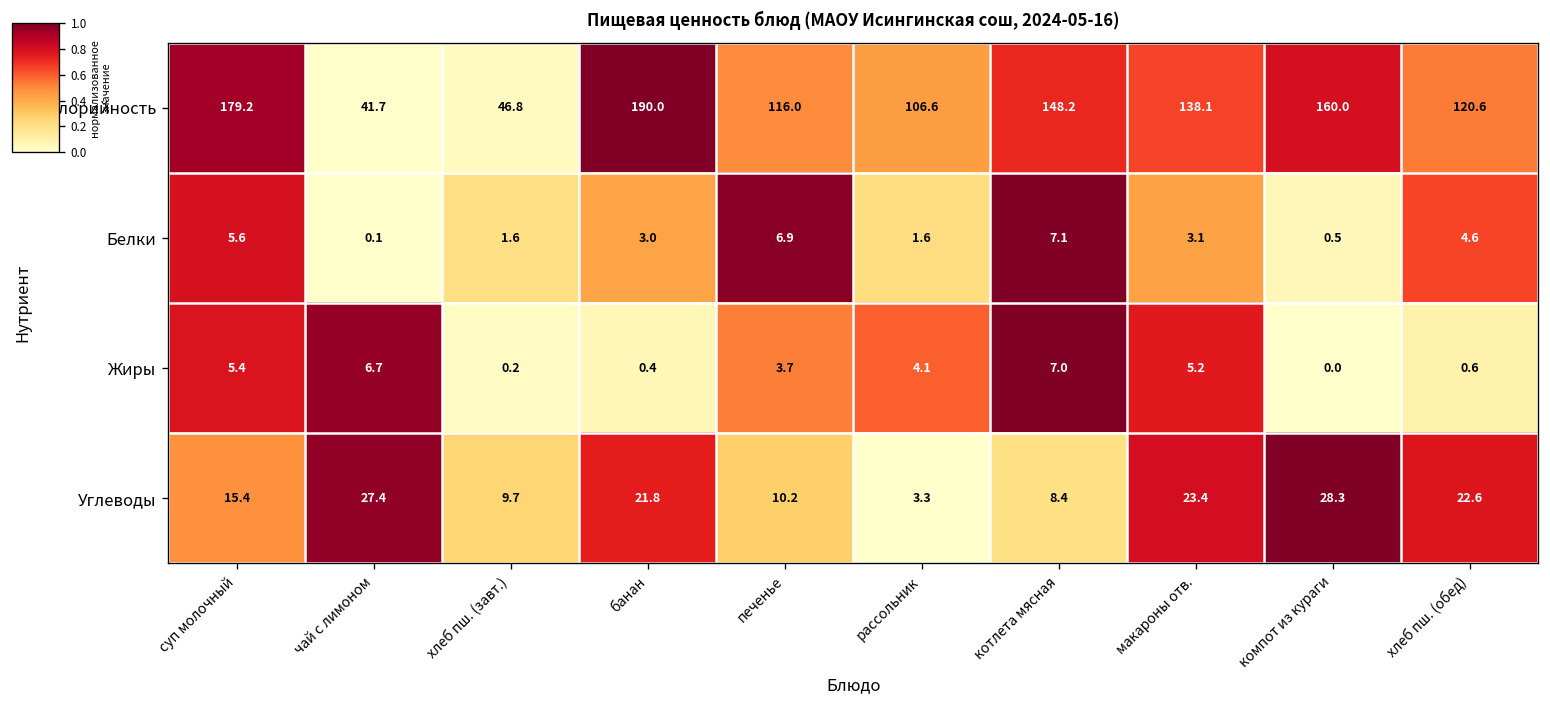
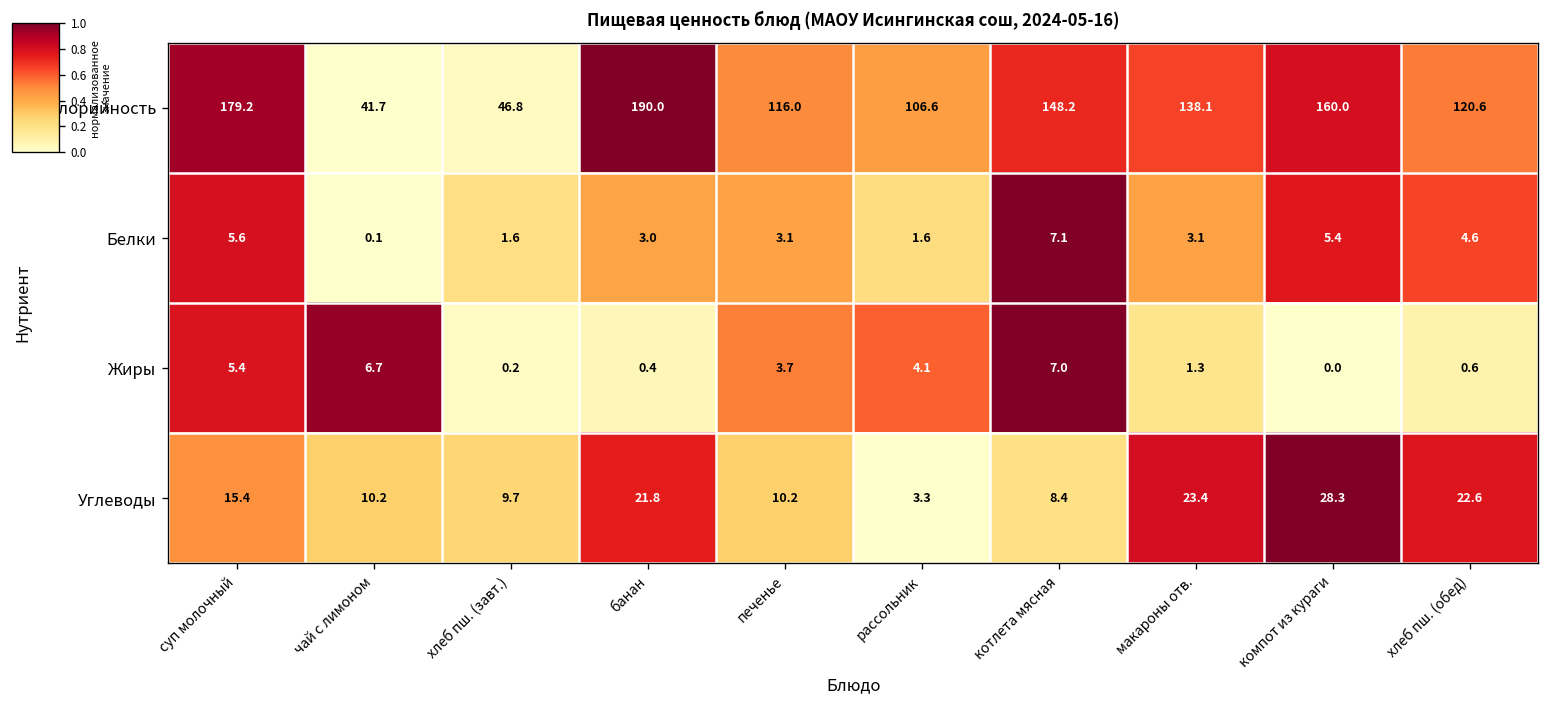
Белки, печенье: 6.9 -> 3.1
Белки, компот из кураги: 0.5 -> 5.4
Жиры, макароны отв.: 5.2 -> 1.3
Углеводы, чай с лимоном: 27.4 -> 10.2
